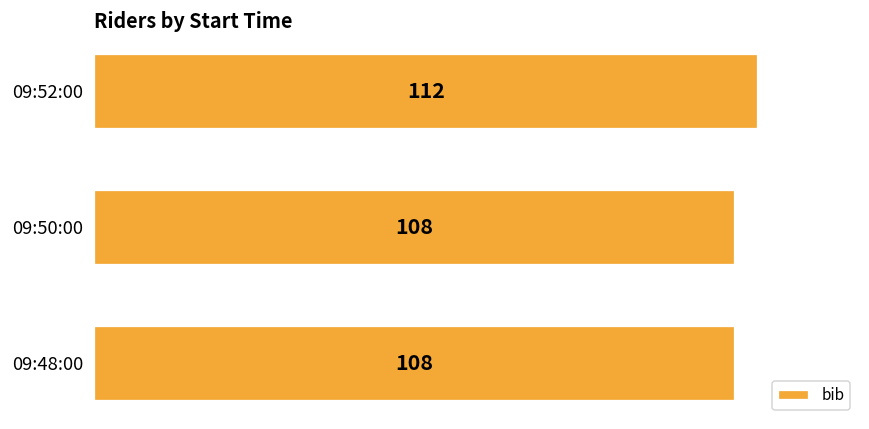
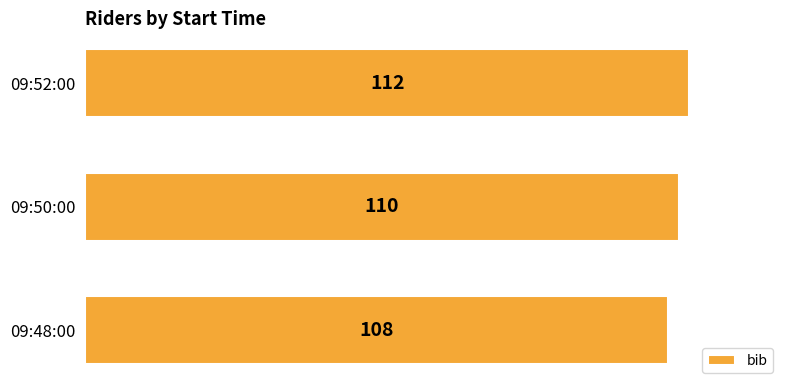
09:50:00: 108 -> 110
